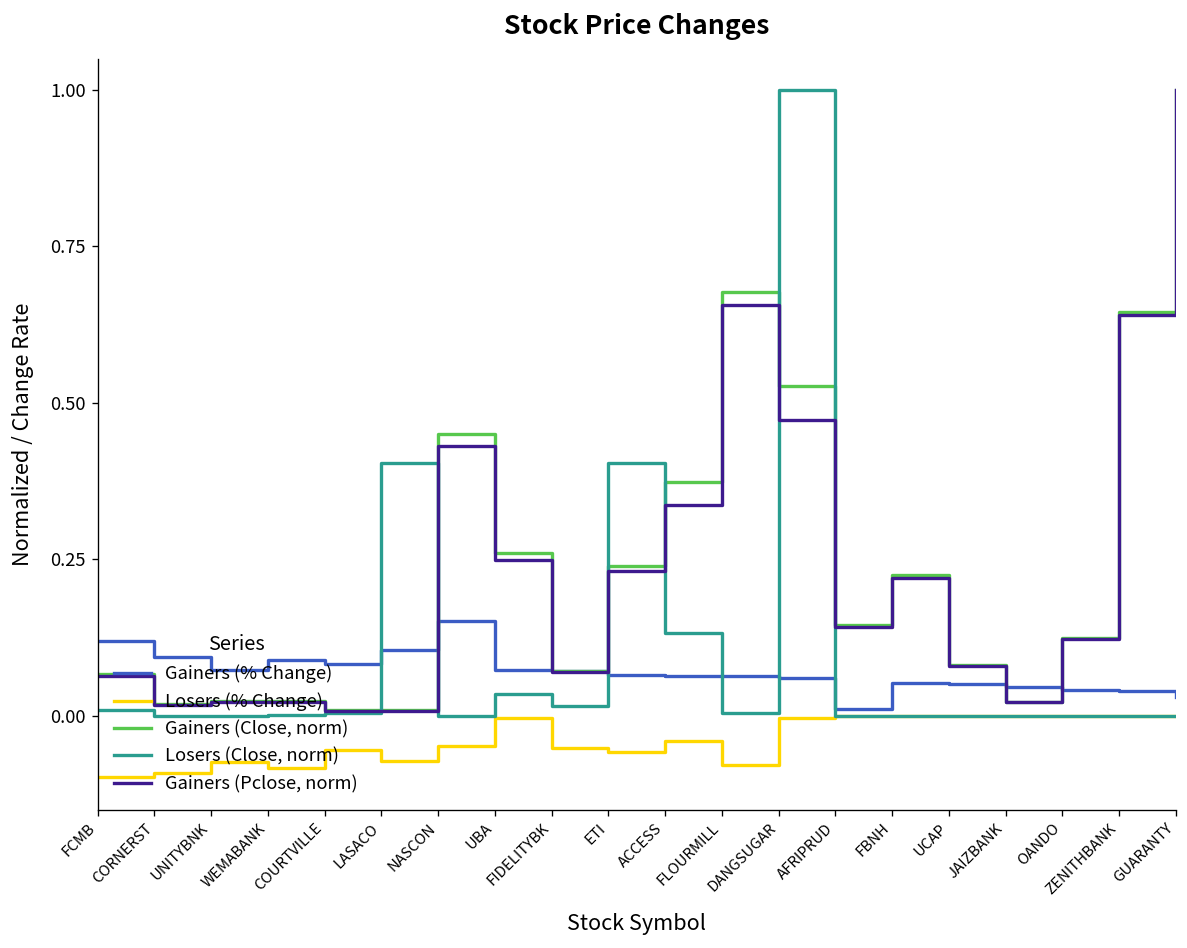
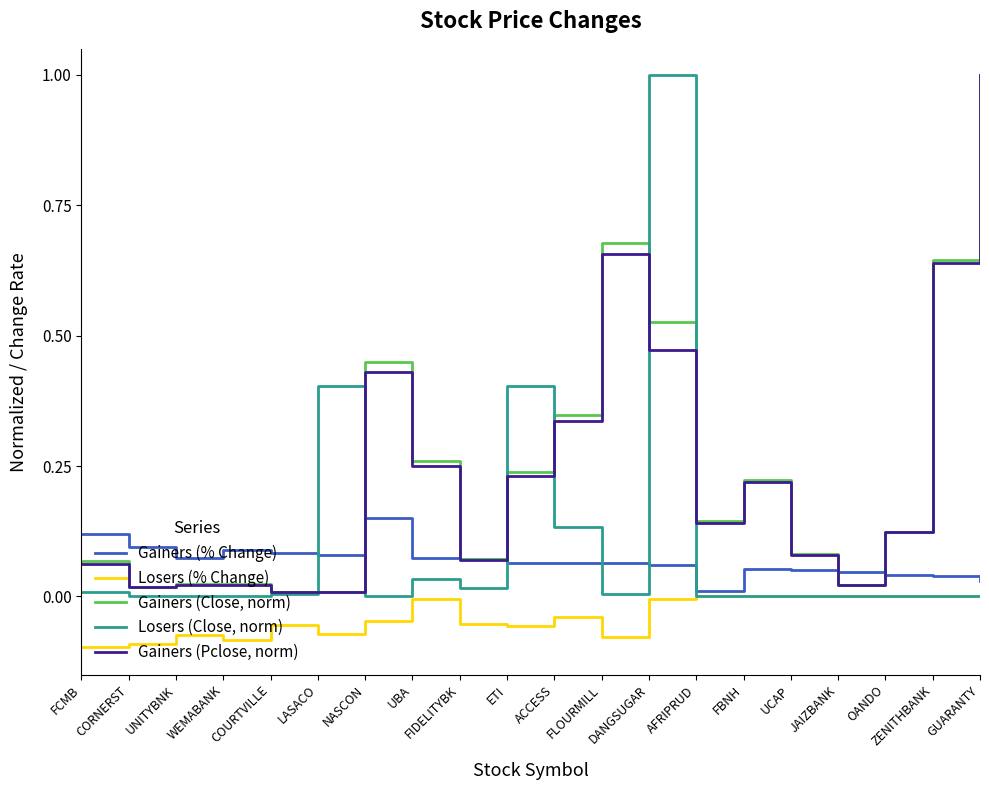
Gainers (% Change), LASACO: 0.11 -> 0.08
Gainers (Close, norm), ACCESS: 0.37 -> 0.35
